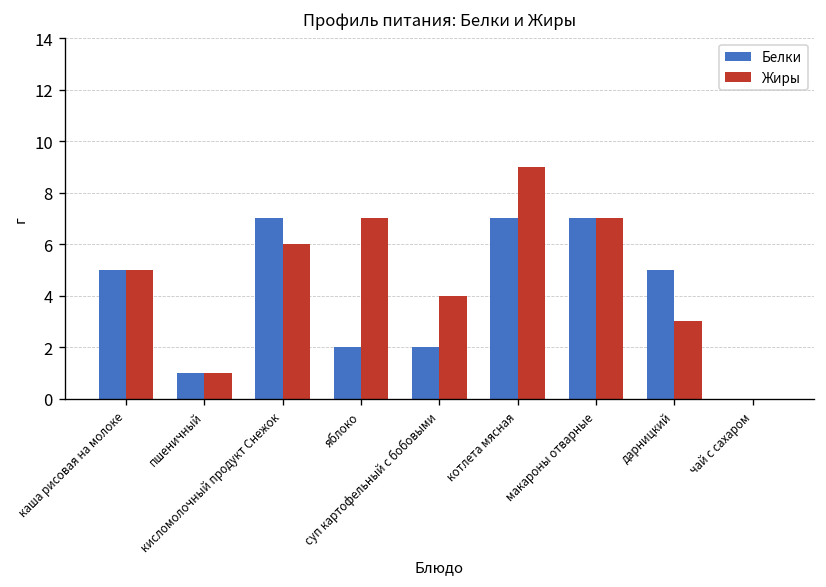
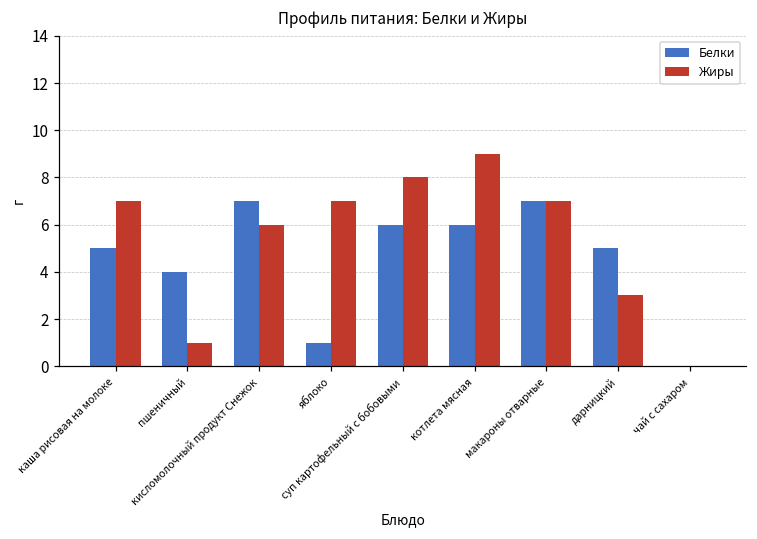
Жиры, каша рисовая на молоке: 5 -> 7
Белки, пшеничный: 1 -> 4
Белки, яблоко: 2 -> 1
Белки, суп картофельный с бобовыми: 2 -> 6
Жиры, суп картофельный с бобовыми: 4 -> 8
Белки, котлета мясная: 7 -> 6
